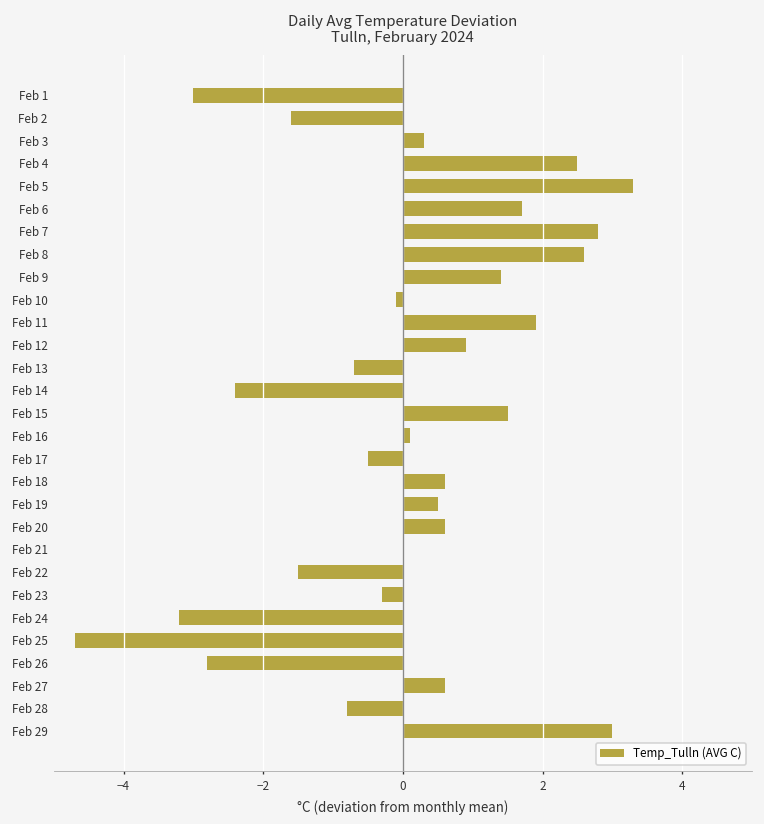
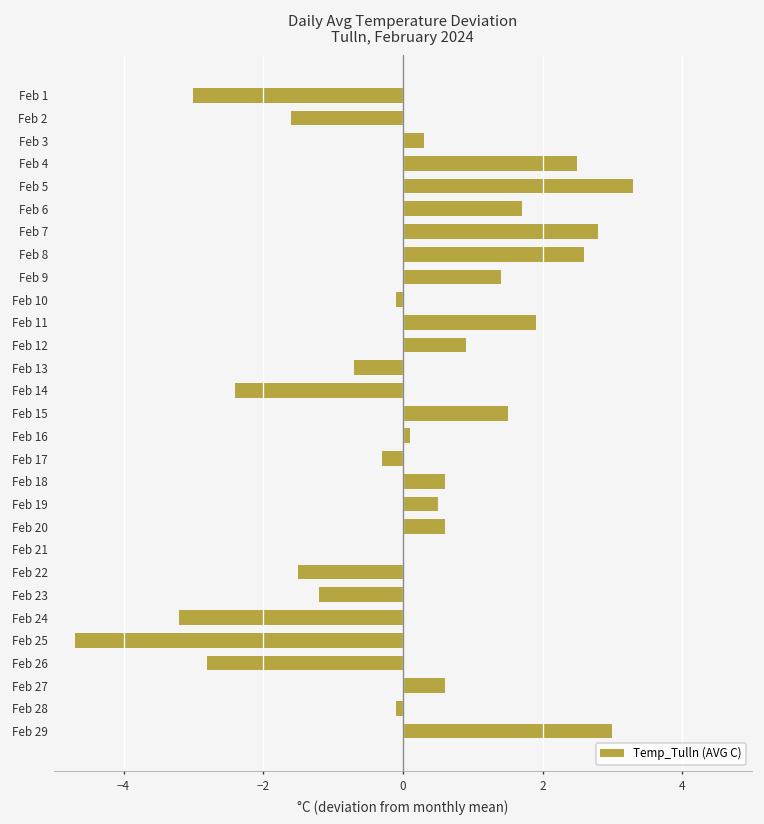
Feb 17: -0.5 -> -0.3
Feb 23: -0.3 -> -1.2
Feb 28: -0.8 -> -0.1
